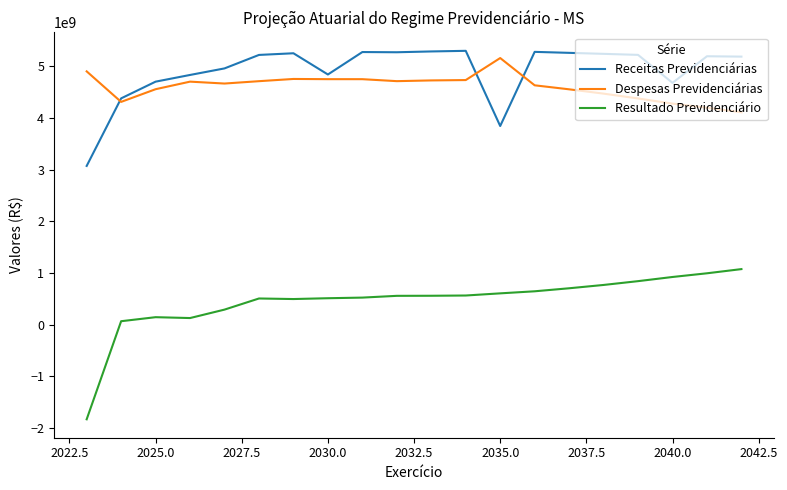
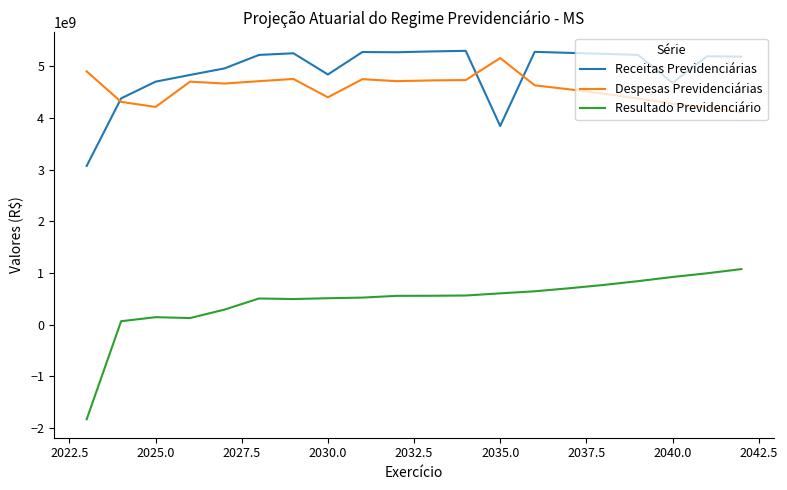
Despesas Previdenciárias, 2025.0: 4600000000 -> 4200000000
Despesas Previdenciárias, 2030.0: 4800000000 -> 4400000000
